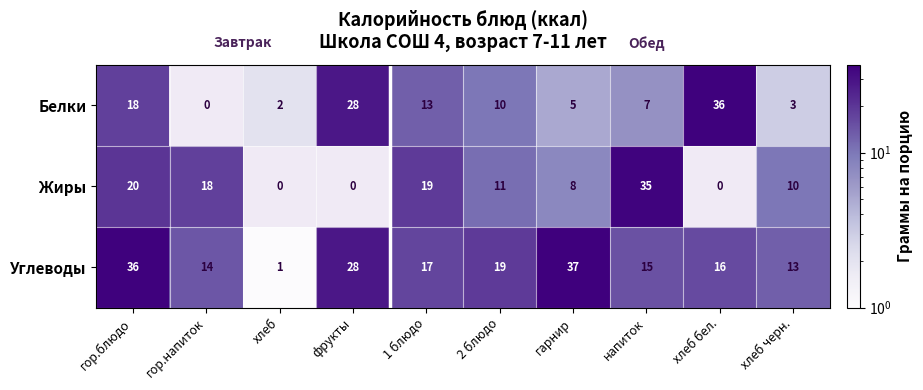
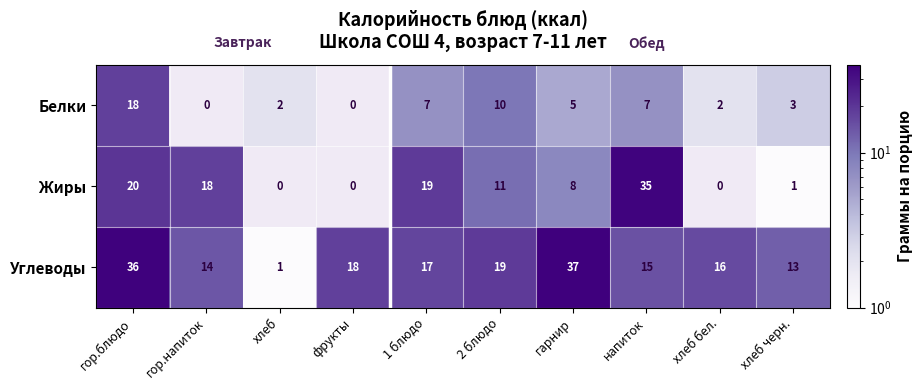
Белки, фрукты: 28 -> 0
Белки, 1 блюдо: 13 -> 7
Белки, хлеб бел.: 36 -> 2
Жиры, хлеб черн.: 10 -> 1
Углеводы, фрукты: 28 -> 18
